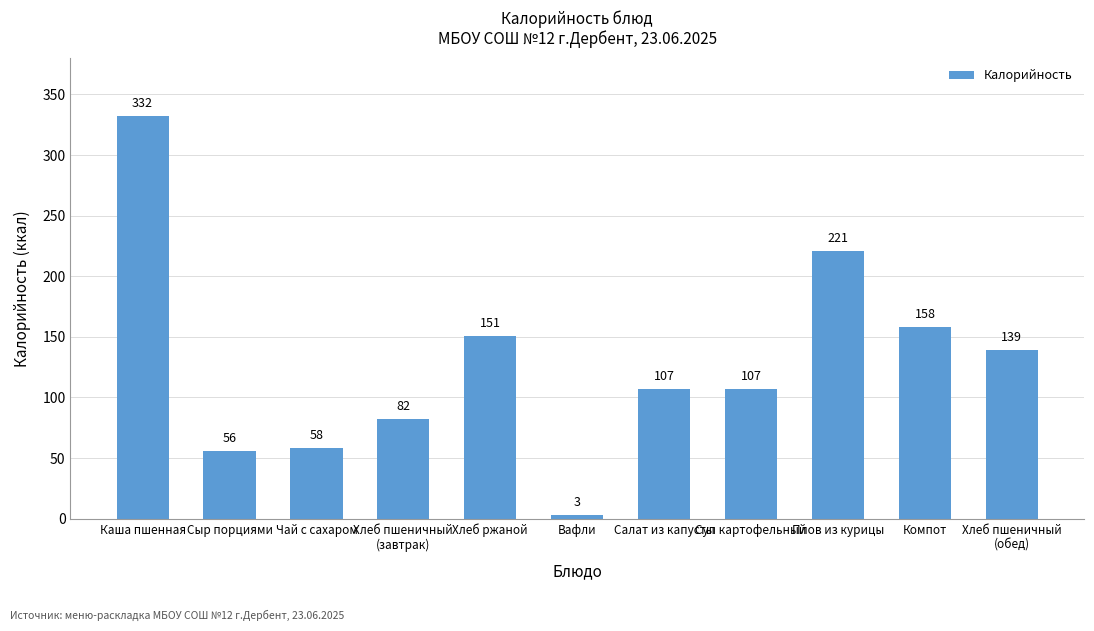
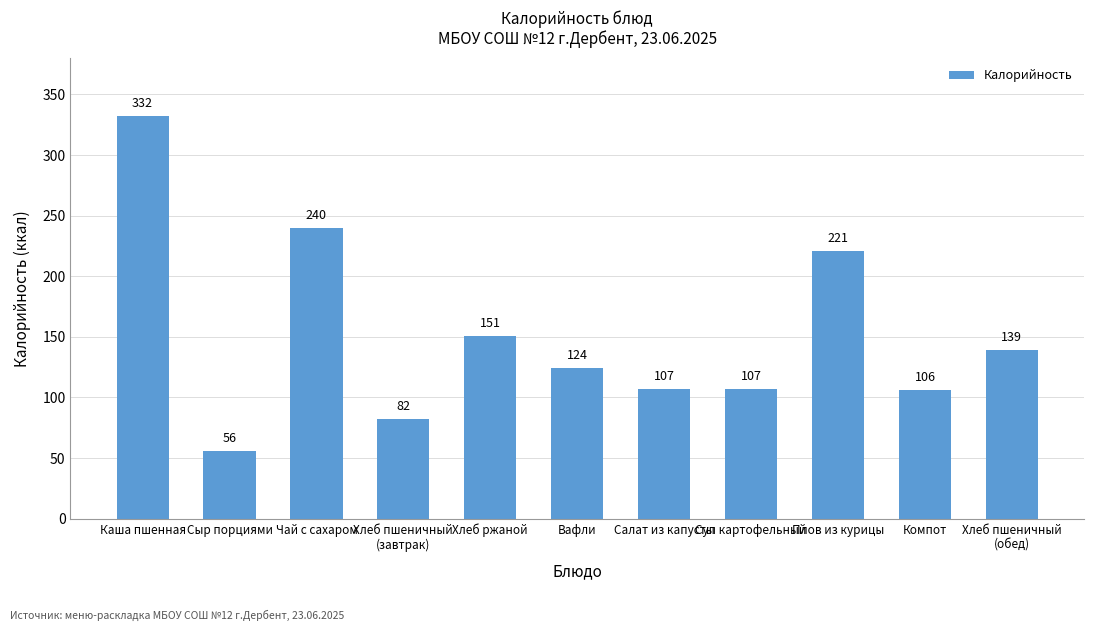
Чай с сахаром: 58 -> 240
Вафли: 3 -> 124
Компот: 158 -> 106
